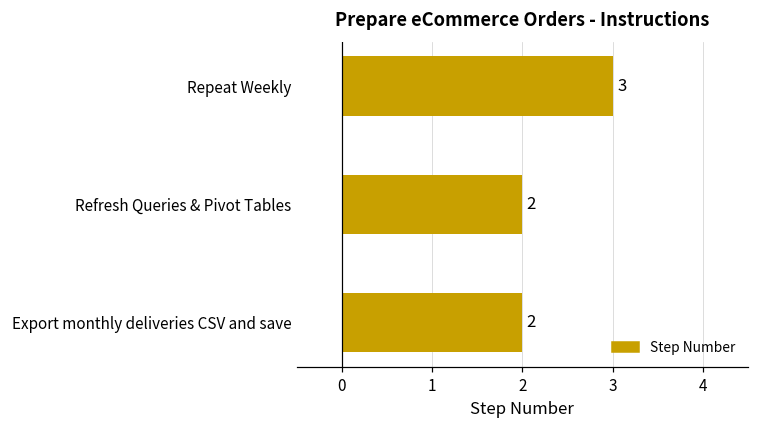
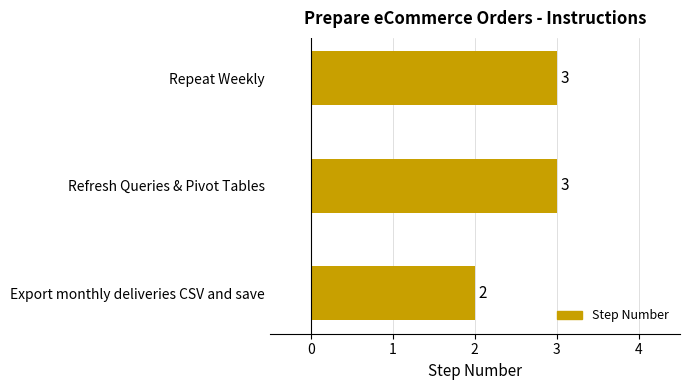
Refresh Queries & Pivot Tables: 2 -> 3
